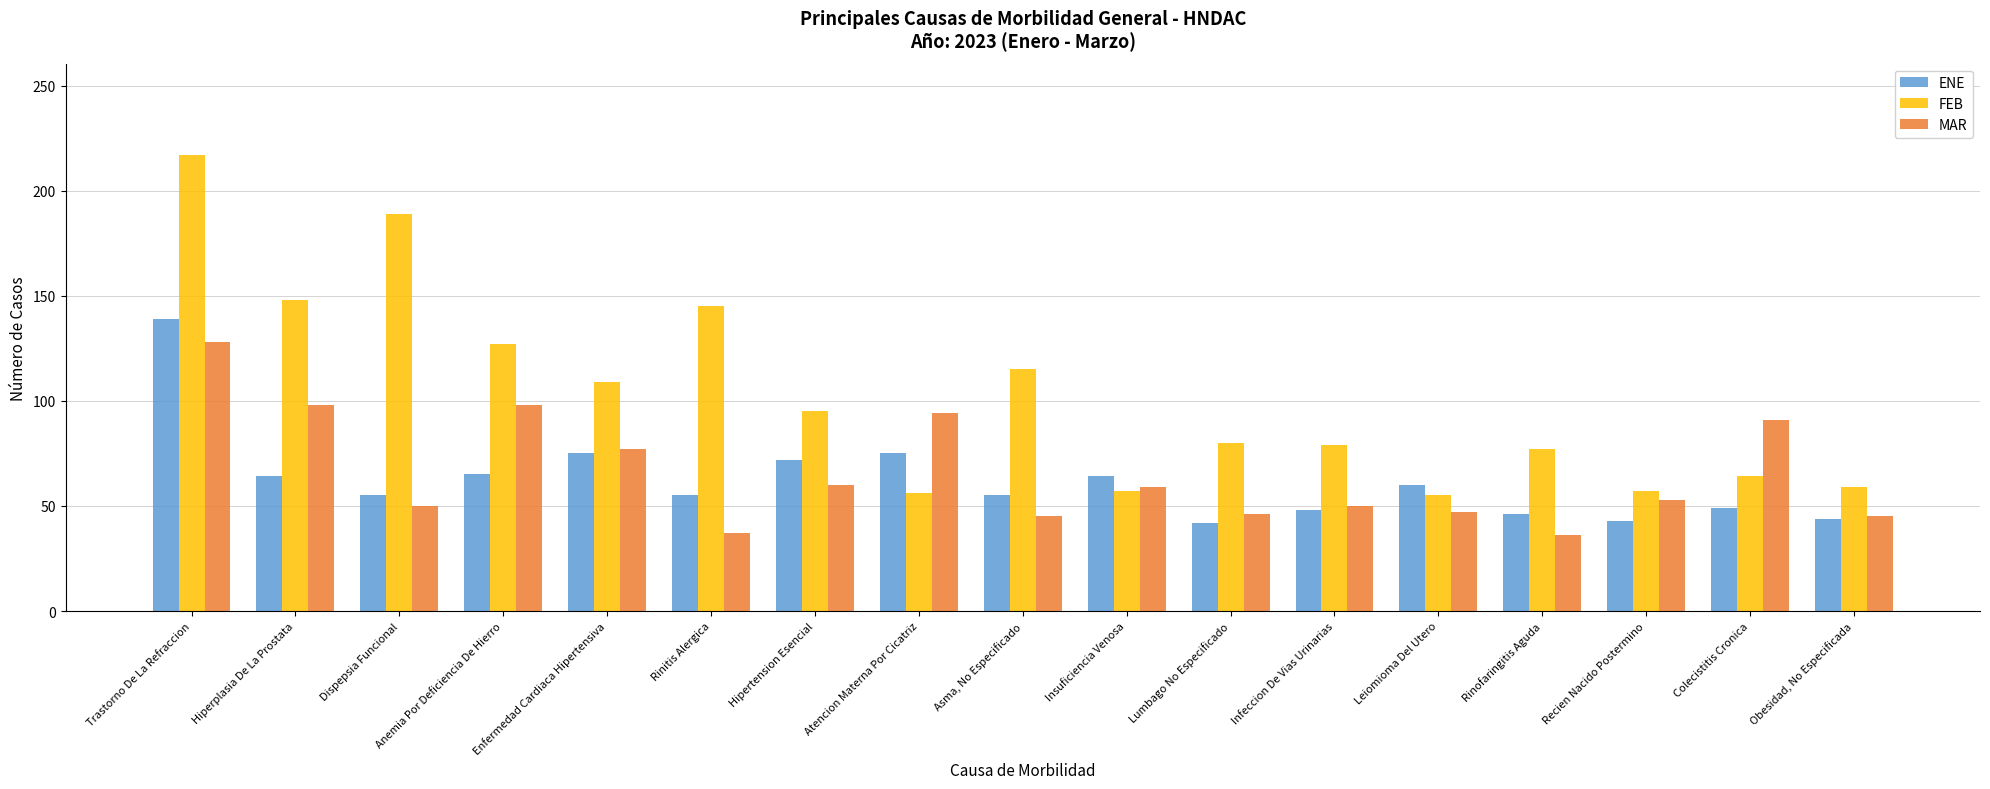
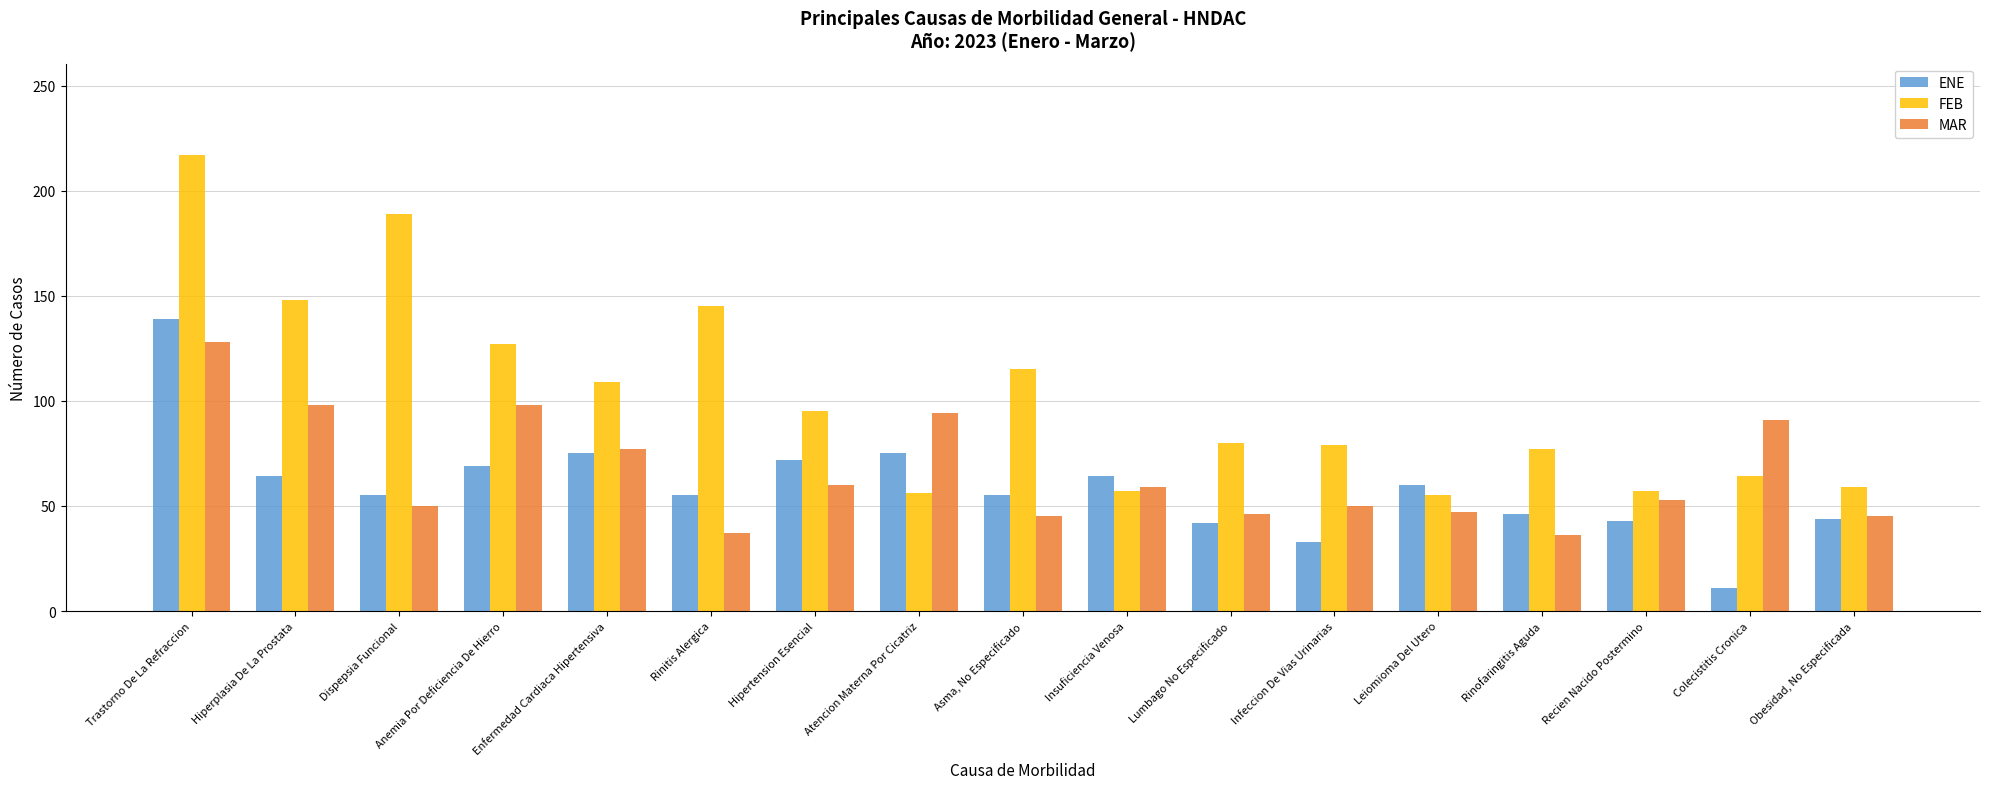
ENE, Anemia Por Deficiencia De Hierro: 65 -> 69
ENE, Infeccion De Vias Urinarias: 48 -> 33
ENE, Colecistitis Cronica: 49 -> 11
